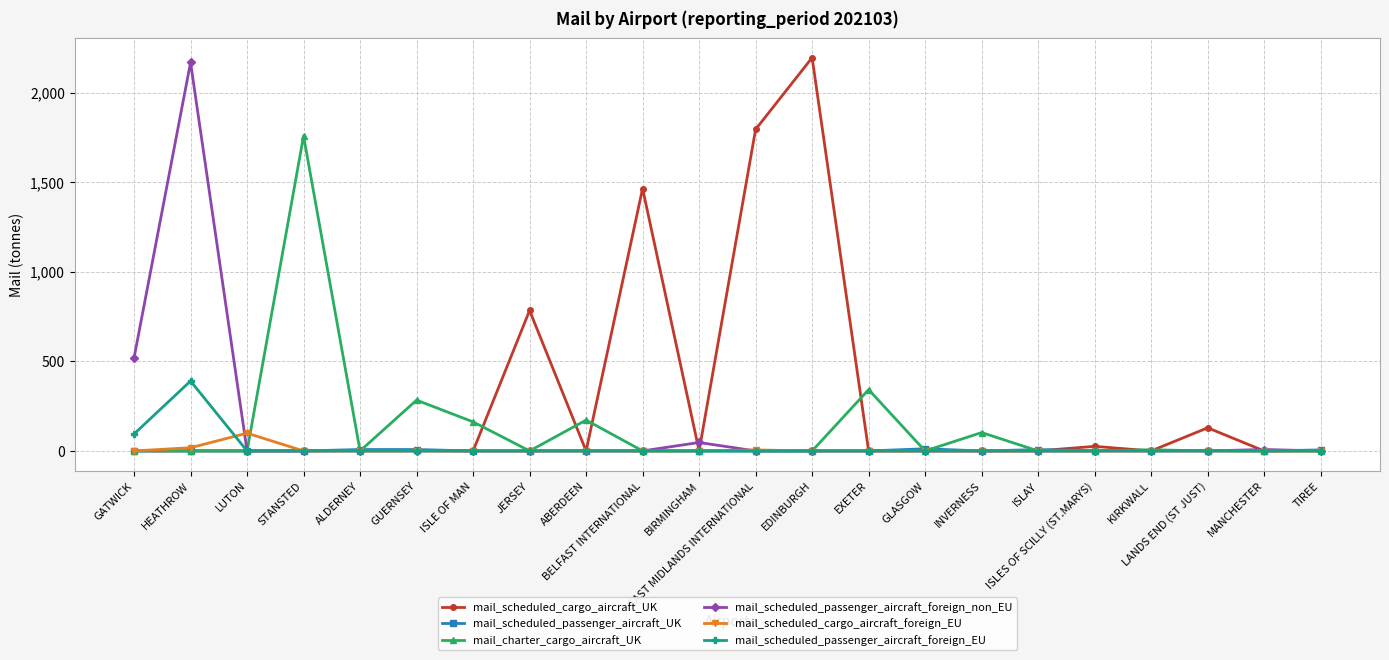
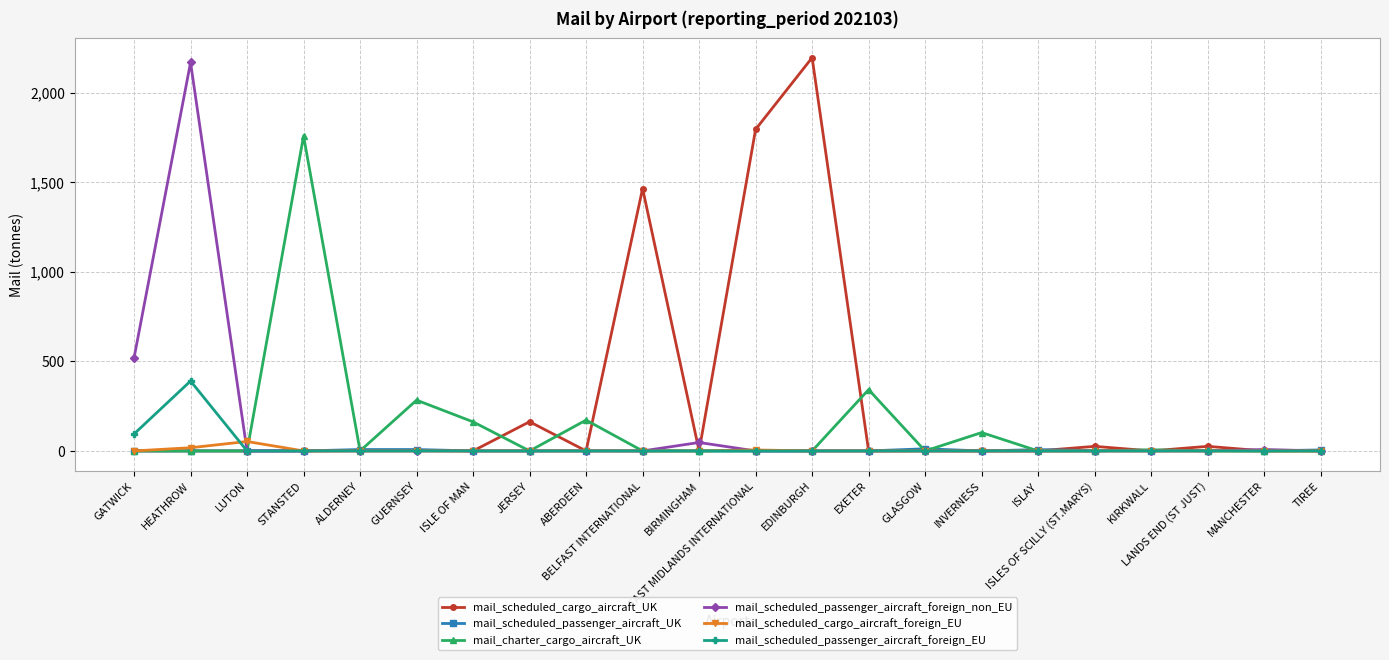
mail_scheduled_cargo_aircraft_foreign_EU, LUTON: 100 -> 50
mail_scheduled_cargo_aircraft_UK, JERSEY: 780 -> 160
mail_scheduled_cargo_aircraft_UK, LANDS END (ST JUST): 130 -> 30
